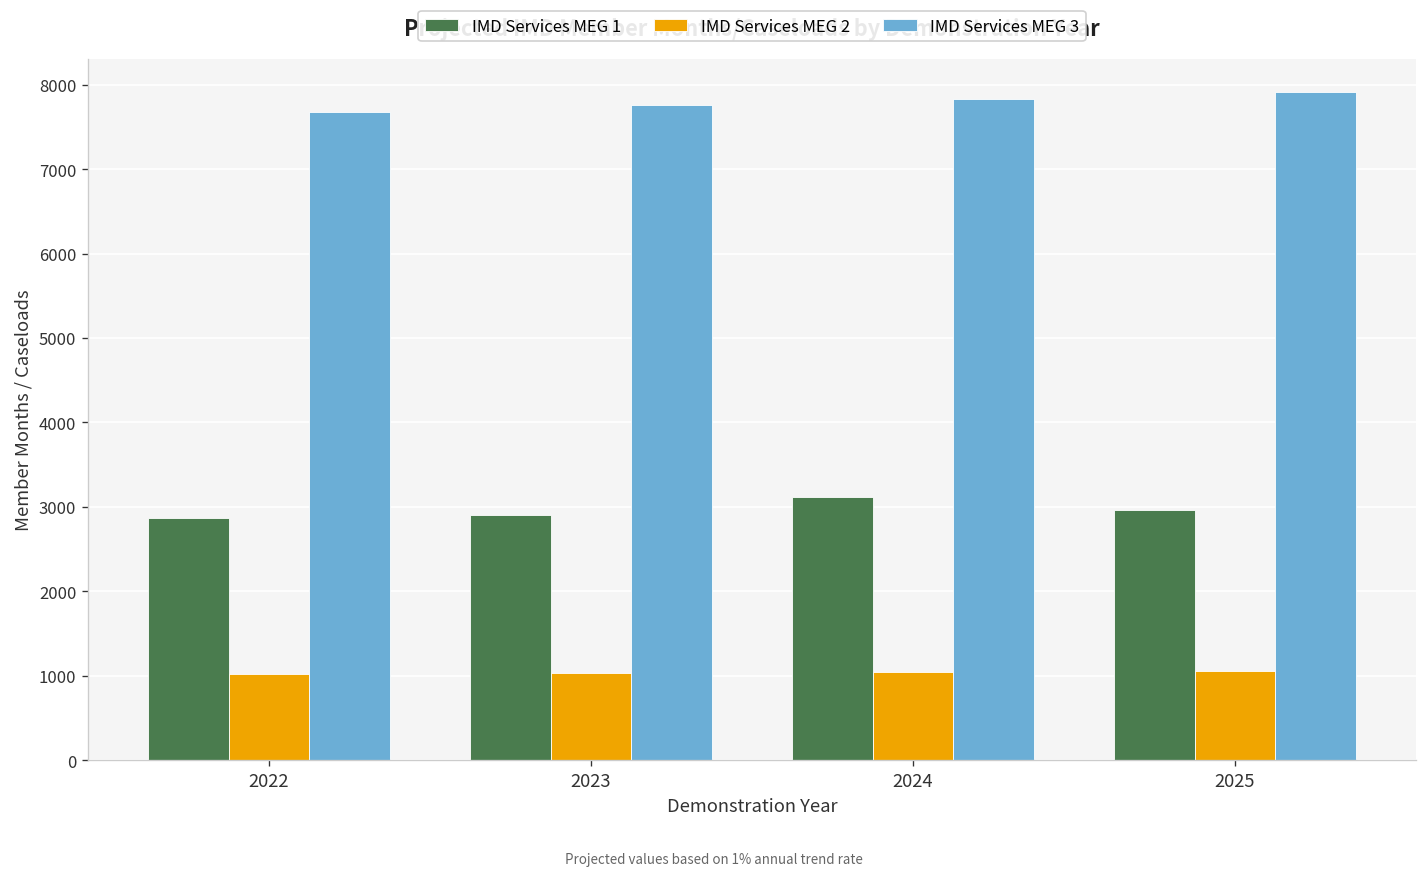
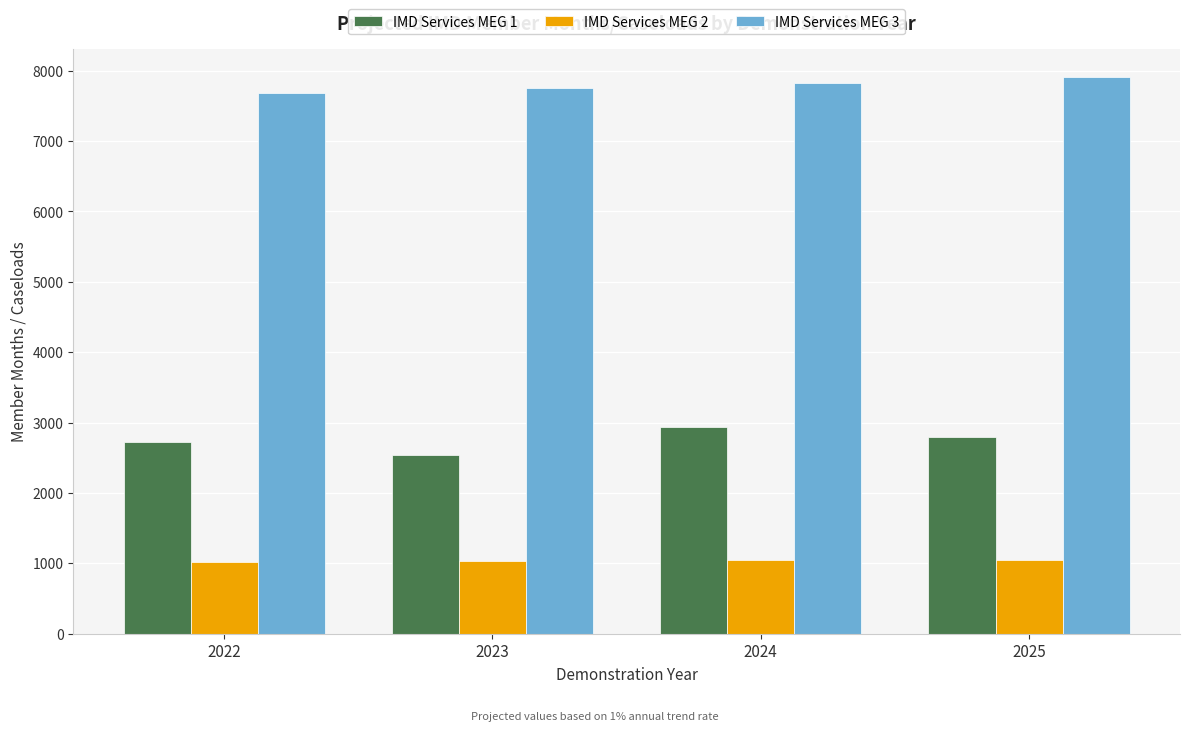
IMD Services MEG 1, 2022: 2900 -> 2700
IMD Services MEG 1, 2023: 2900 -> 2500
IMD Services MEG 1, 2024: 3100 -> 2900
IMD Services MEG 1, 2025: 3000 -> 2800
